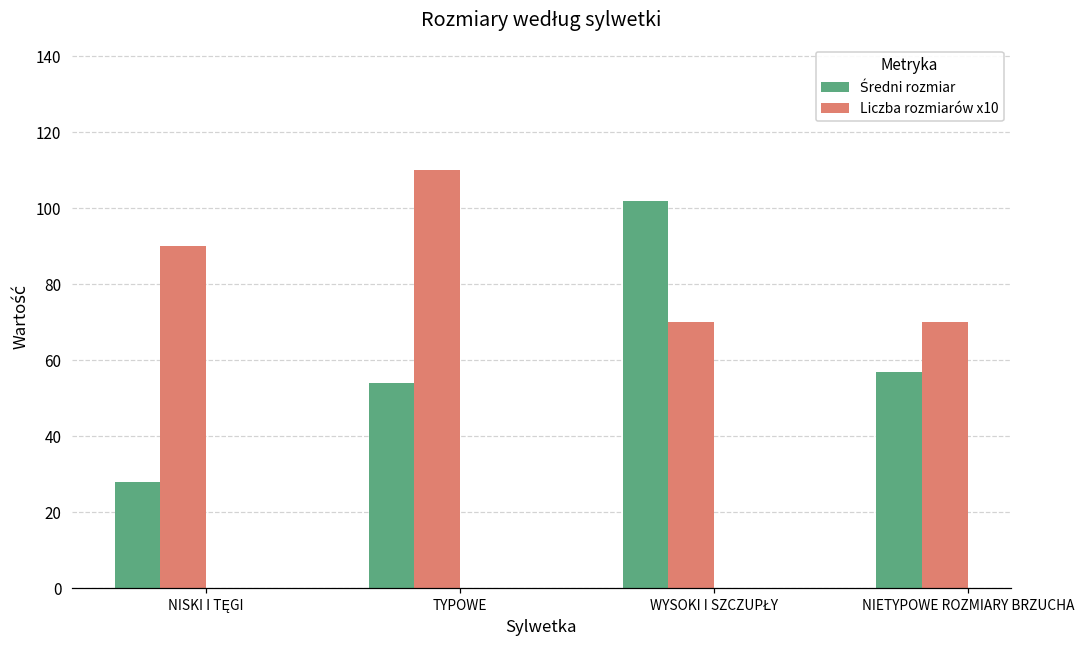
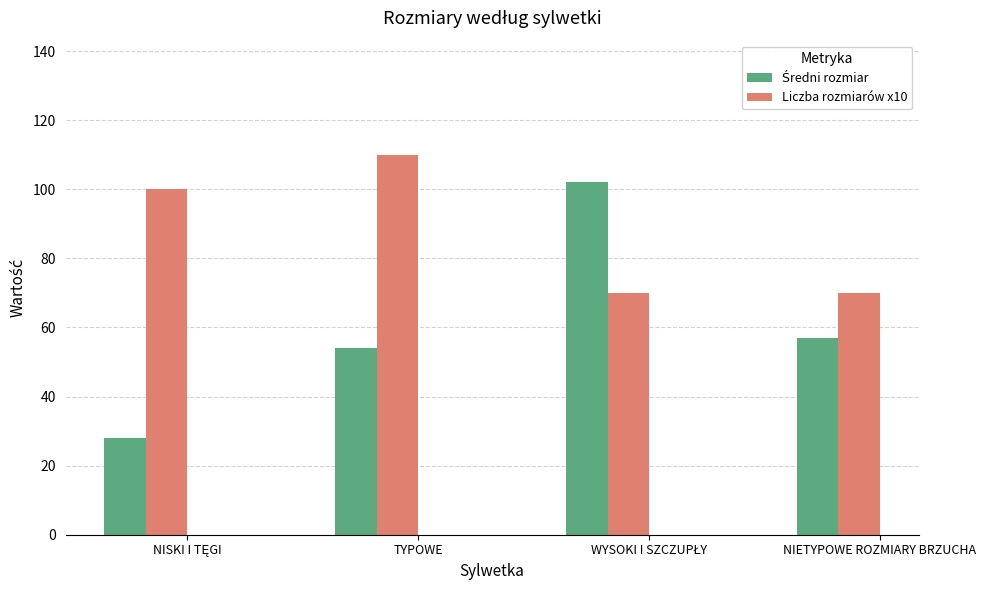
Liczba rozmiarów x10, NISKI I TĘGI: 90 -> 100
